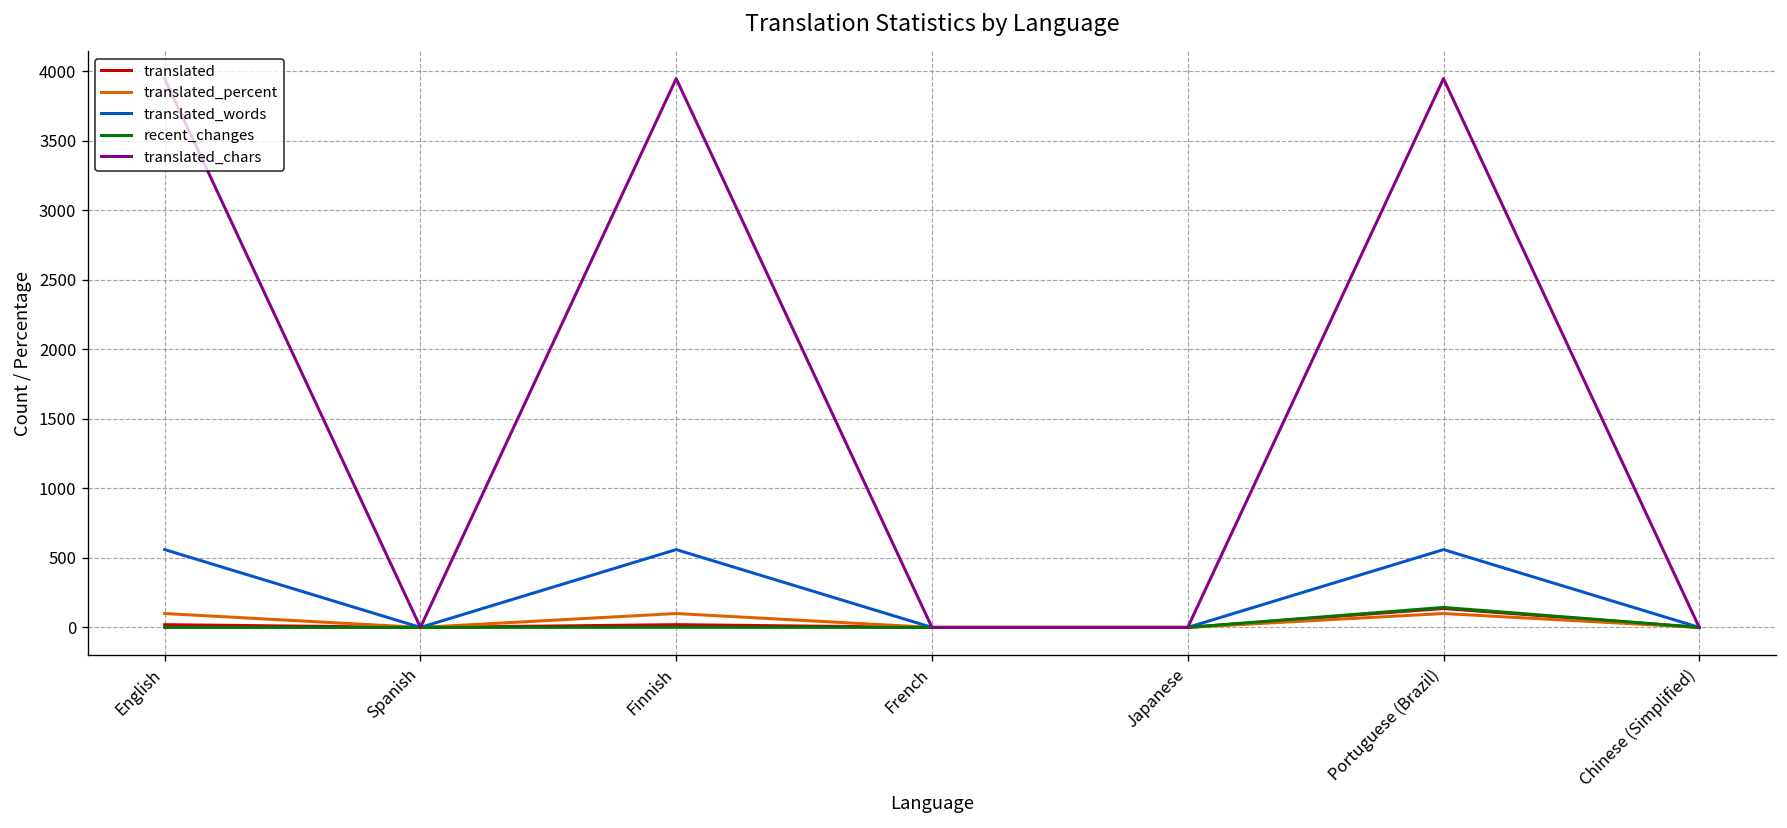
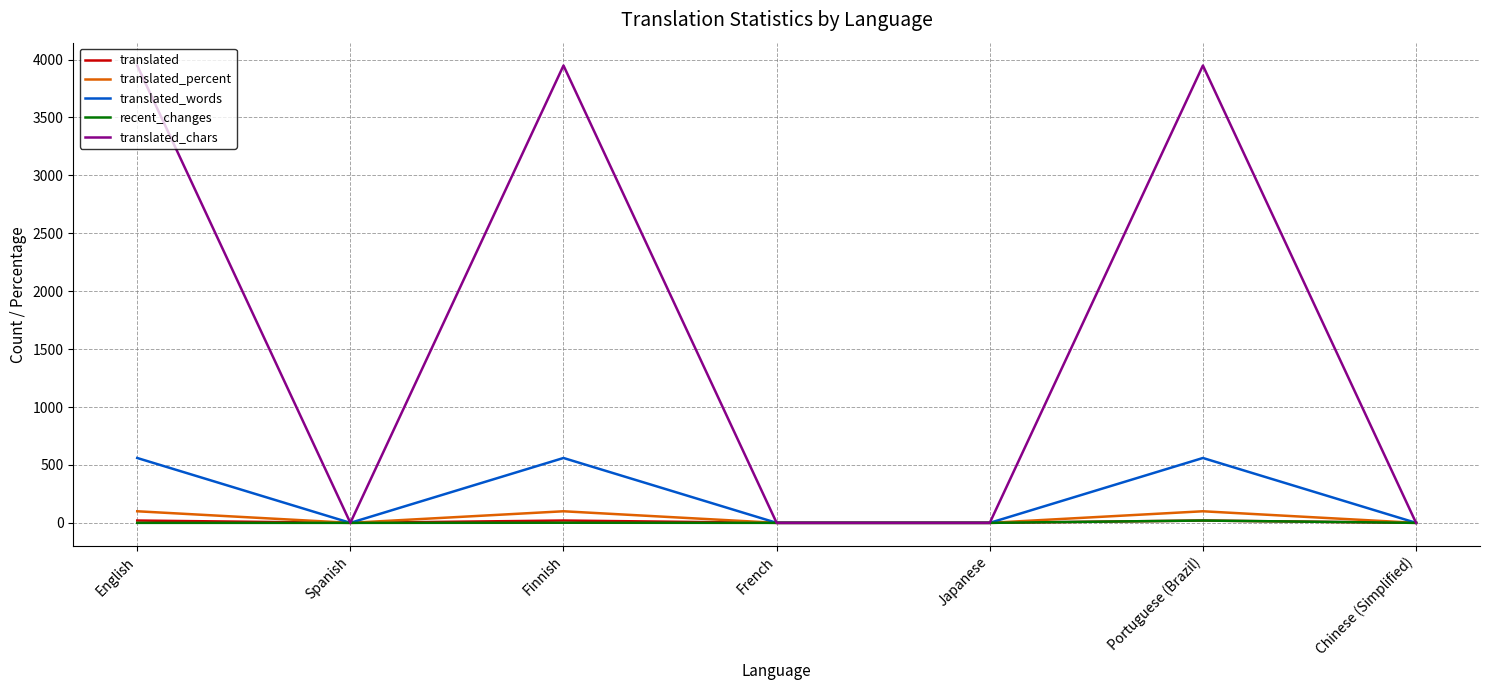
translated, Portuguese (Brazil): 140 -> 20
recent_changes, Portuguese (Brazil): 140 -> 20
